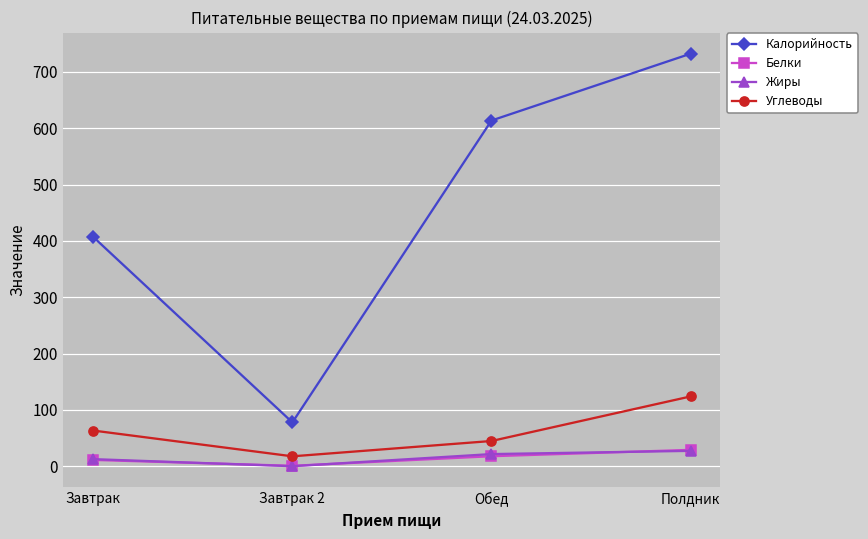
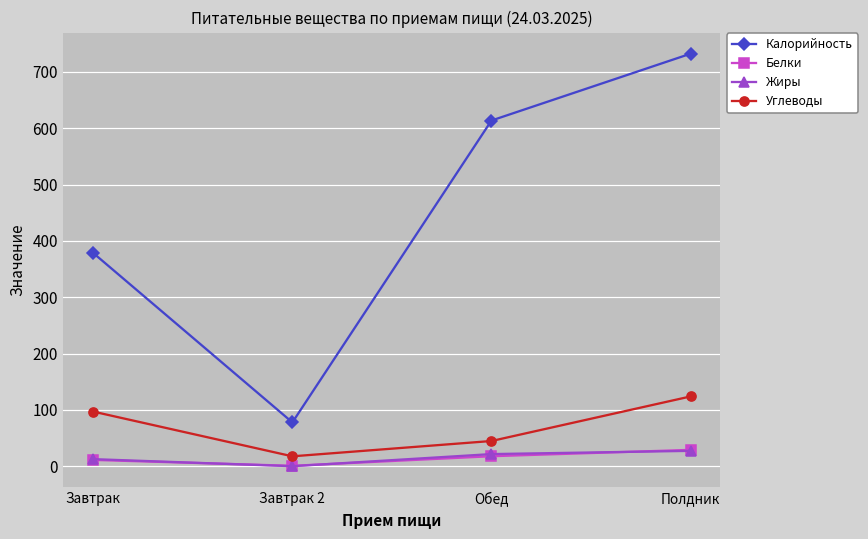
Калорийность, Завтрак: 410 -> 380
Углеводы, Завтрак: 60 -> 100
